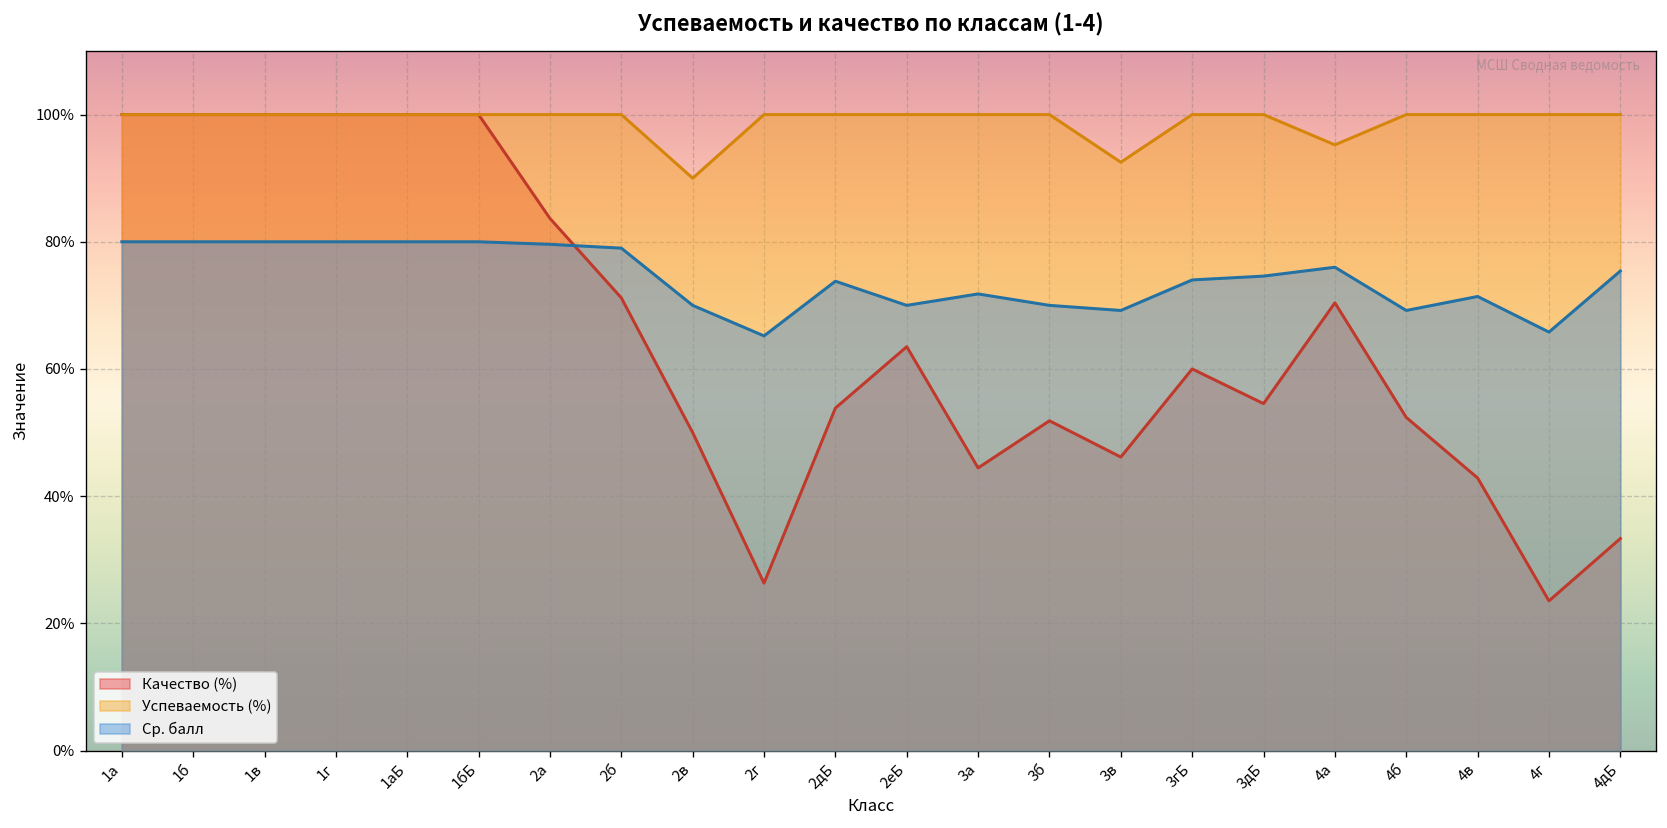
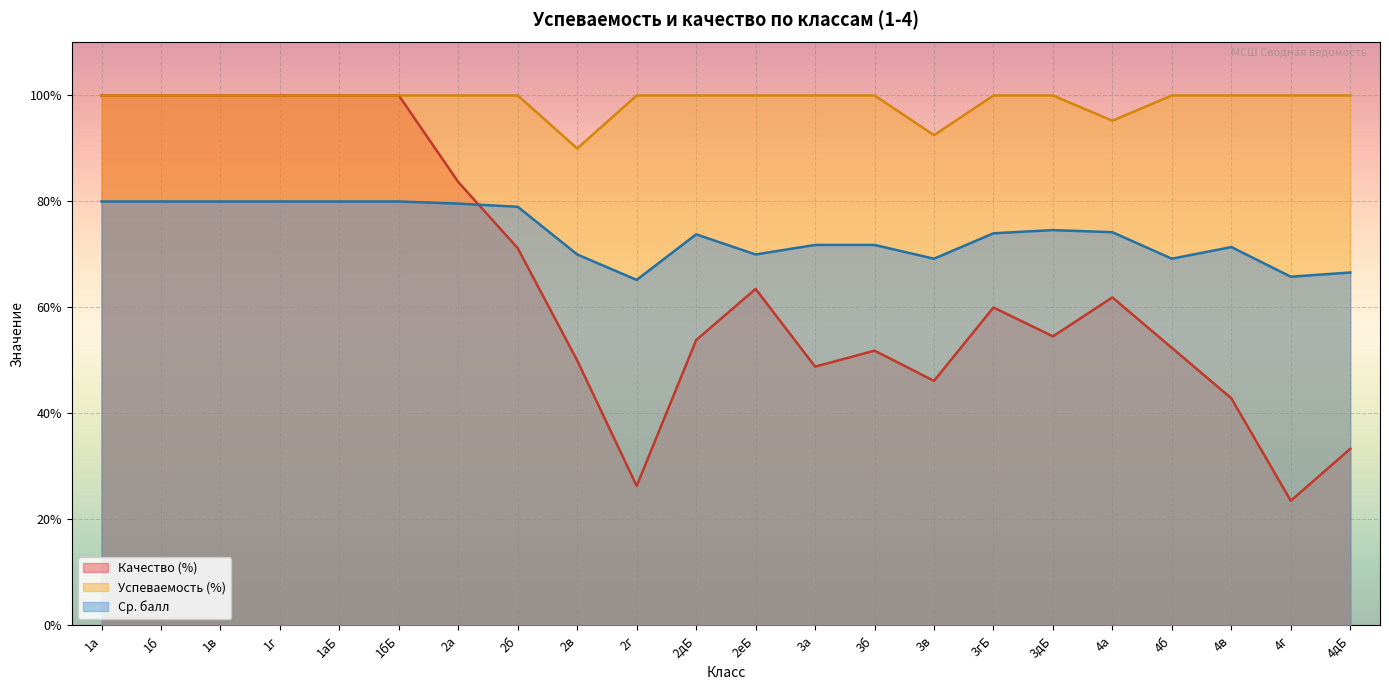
Качество (%), 3а: 44% -> 49%
Ср. балл, 3б: 70% -> 72%
Качество (%), 4а: 70% -> 62%
Ср. балл, 4а: 76% -> 74%
Ср. балл, 4дБ: 75% -> 67%
